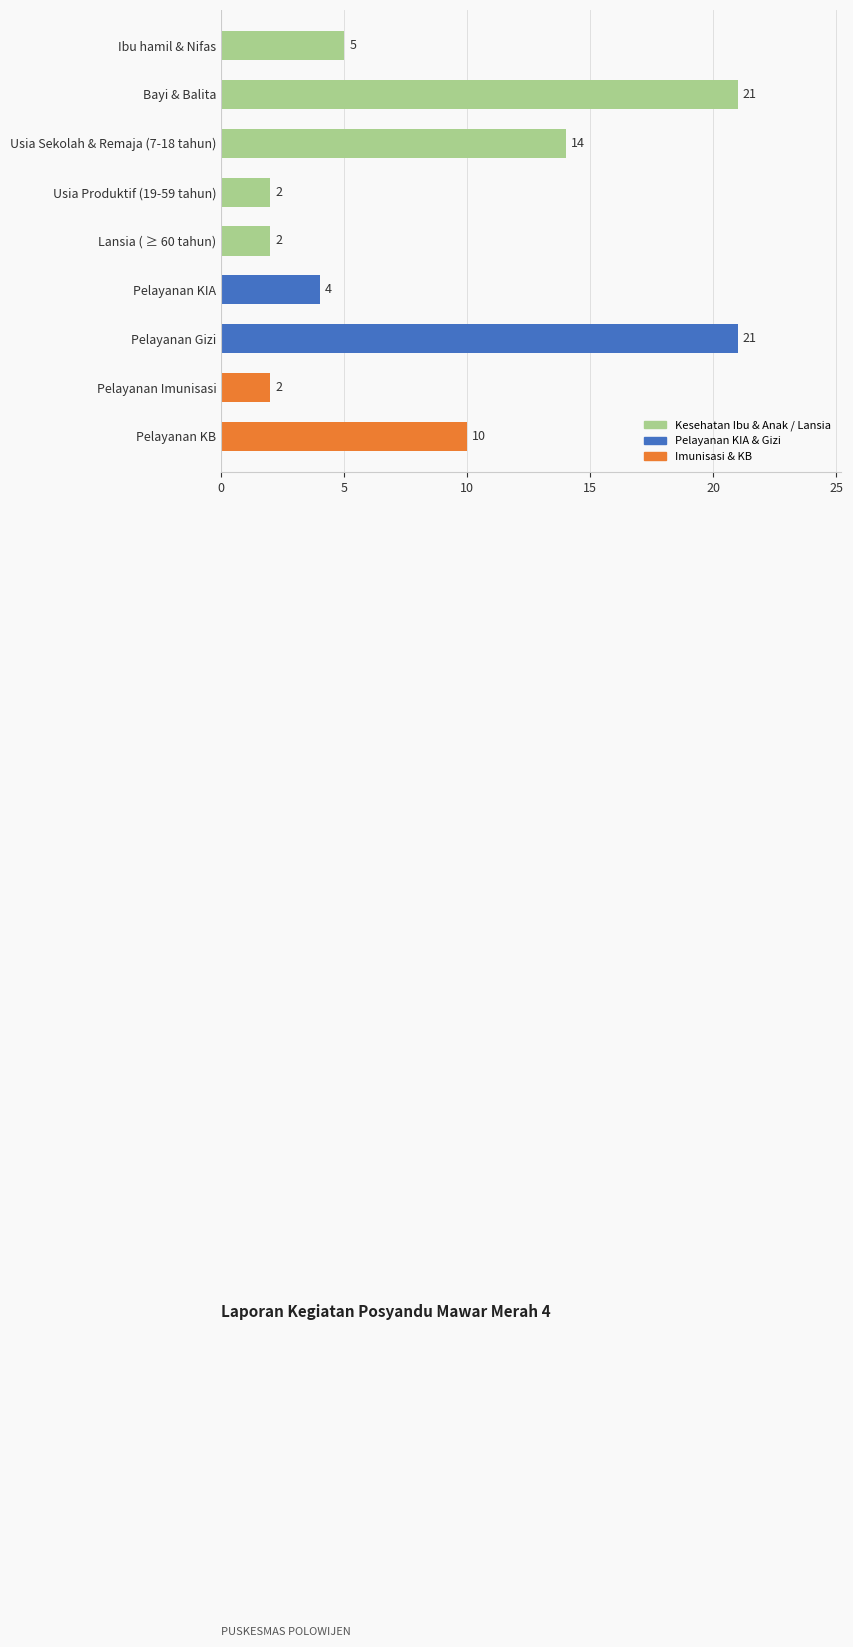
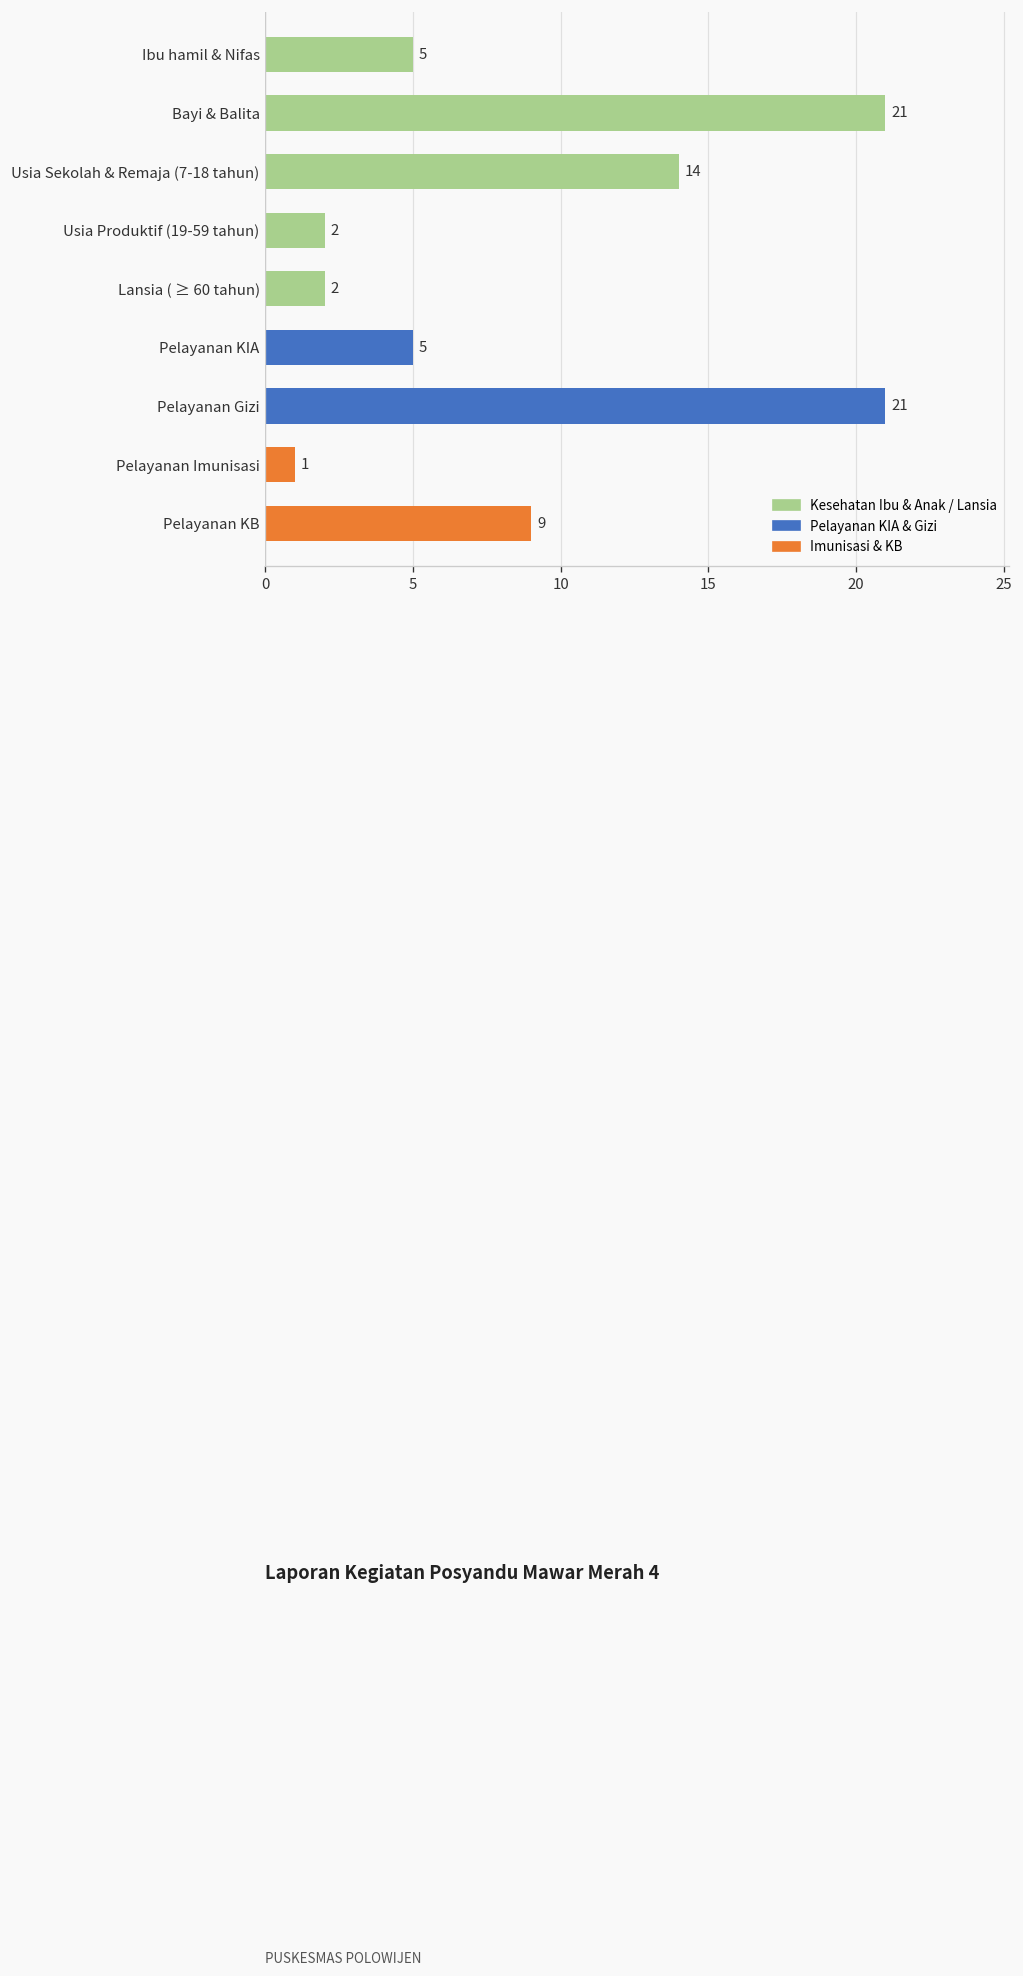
Pelayanan KIA: 4 -> 5
Pelayanan Imunisasi: 2 -> 1
Pelayanan KB: 10 -> 9
